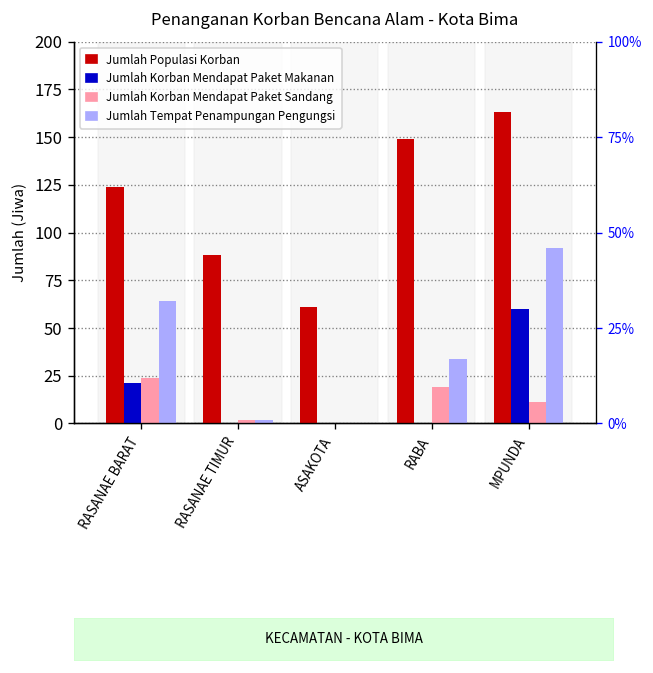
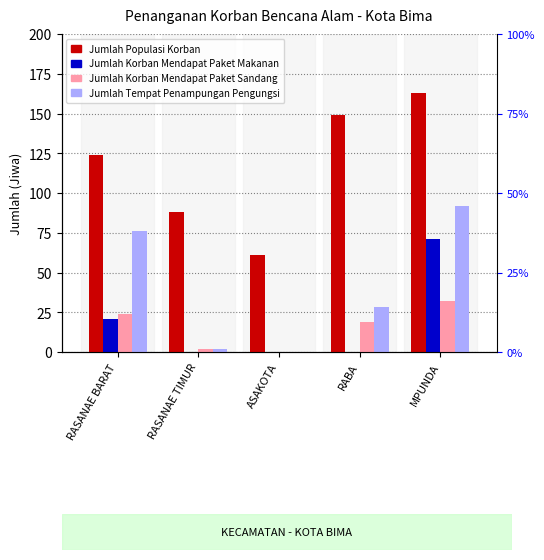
Jumlah Tempat Penampungan Pengungsi, RASANAE BARAT: 64 -> 76
Jumlah Tempat Penampungan Pengungsi, RABA: 34 -> 28
Jumlah Korban Mendapat Paket Makanan, MPUNDA: 60 -> 71
Jumlah Korban Mendapat Paket Sandang, MPUNDA: 11 -> 32
